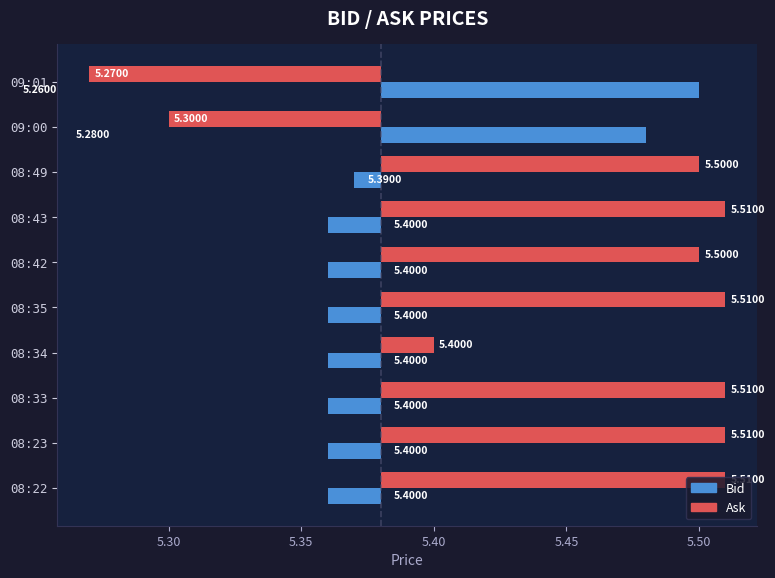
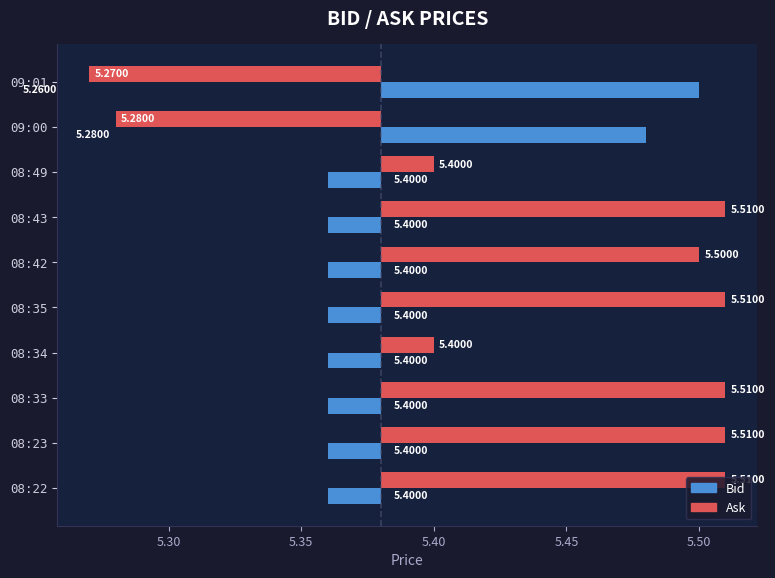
Ask, 09:00: 5.3000 -> 5.2800
Ask, 08:49: 5.5000 -> 5.4000
Bid, 08:49: 5.3900 -> 5.4000
